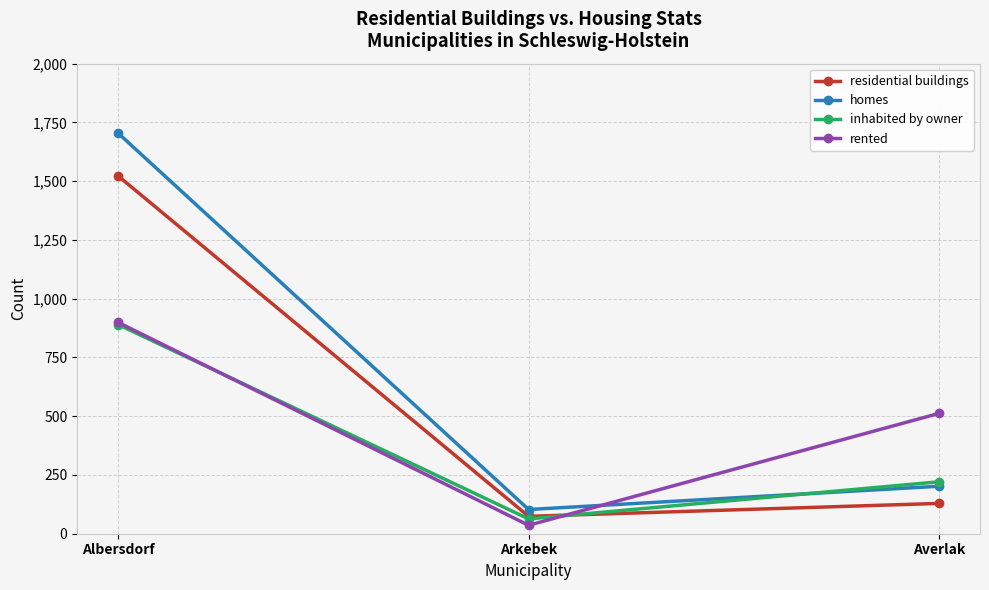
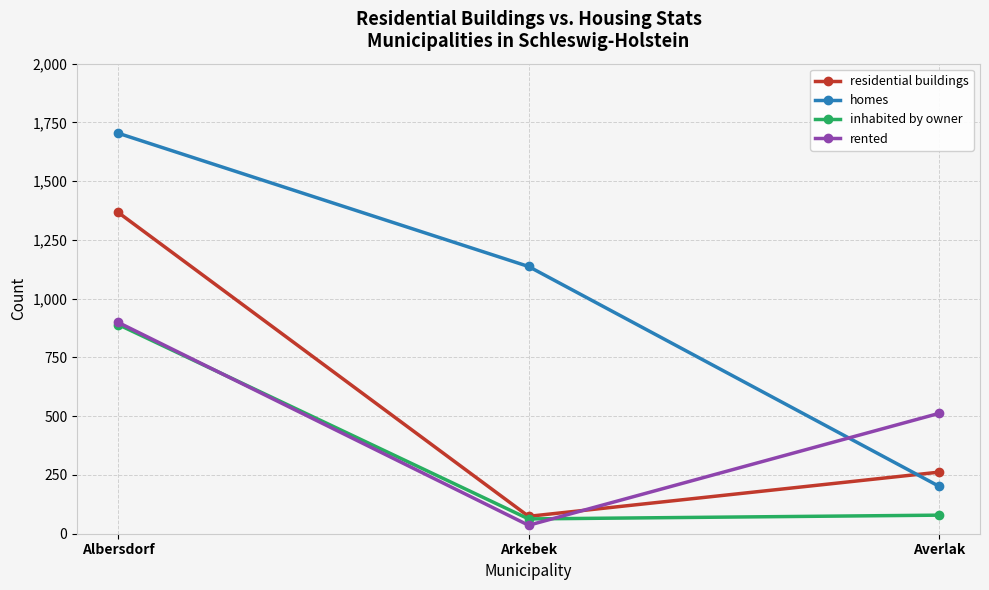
residential buildings, Albersdorf: 1,520 -> 1,370
homes, Arkebek: 100 -> 1,140
residential buildings, Averlak: 130 -> 260
inhabited by owner, Averlak: 220 -> 80
